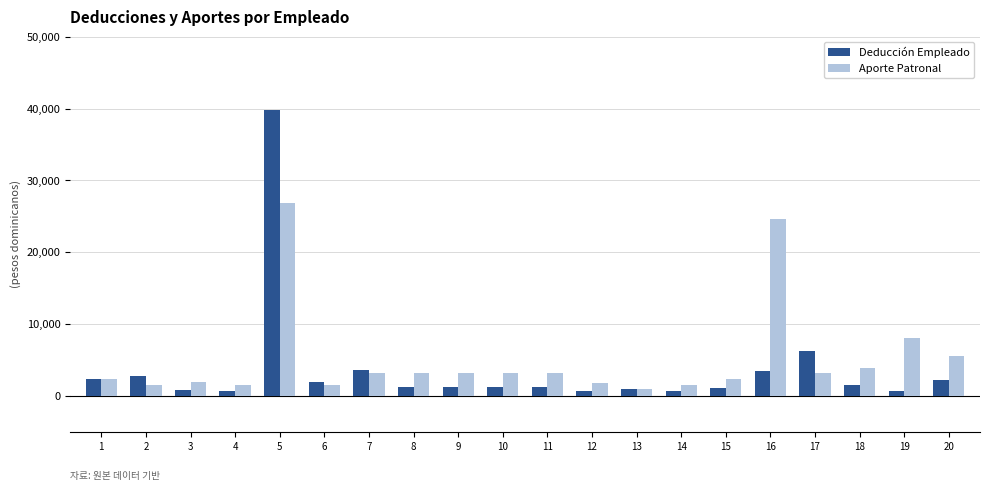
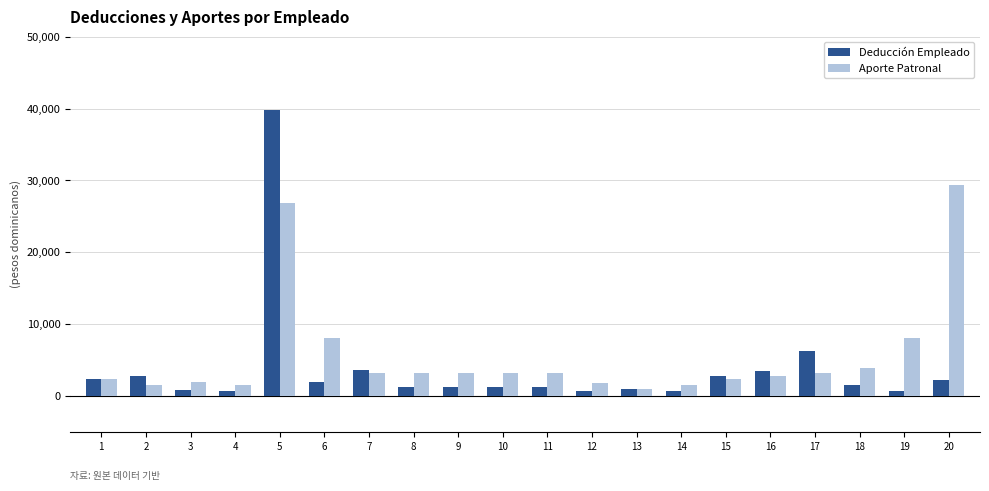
Aporte Patronal, 6: 2,000 -> 8,000
Deducción Empleado, 15: 1,000 -> 3,000
Aporte Patronal, 16: 25,000 -> 3,000
Aporte Patronal, 20: 5,000 -> 29,000
